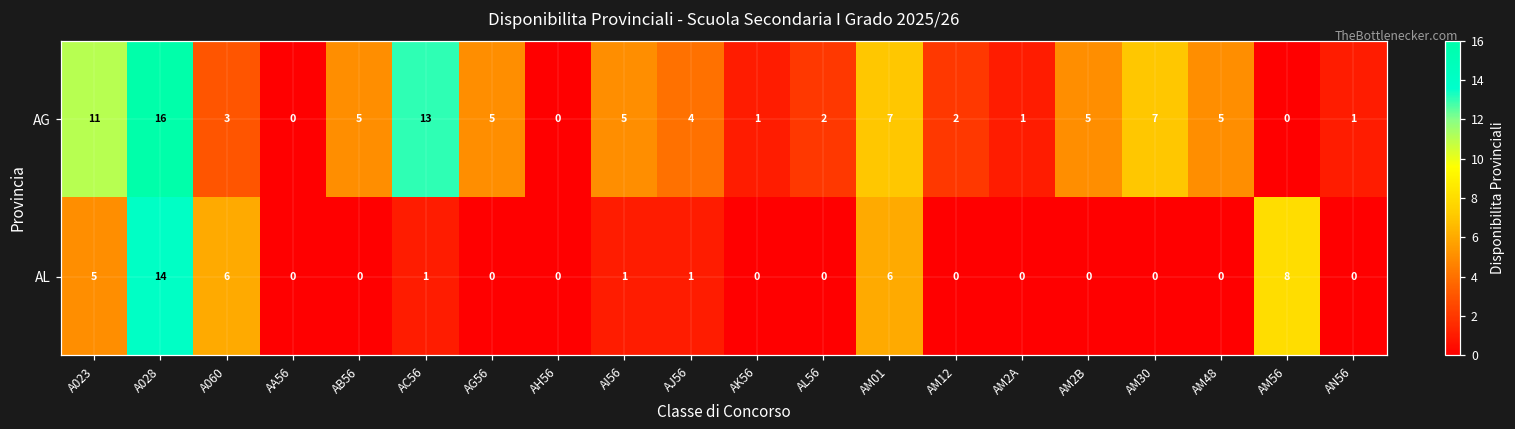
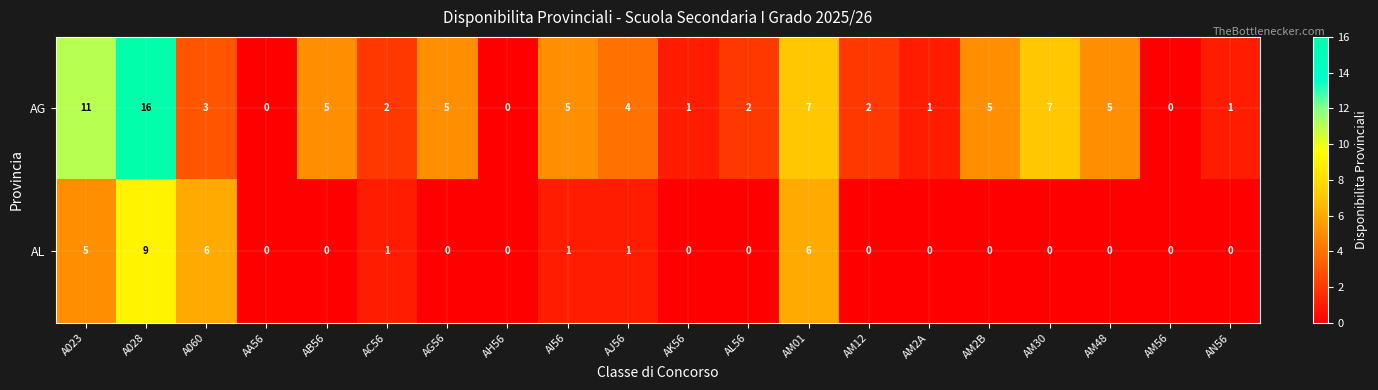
AG, AC56: 13 -> 2
AL, A028: 14 -> 9
AL, AM56: 8 -> 0
